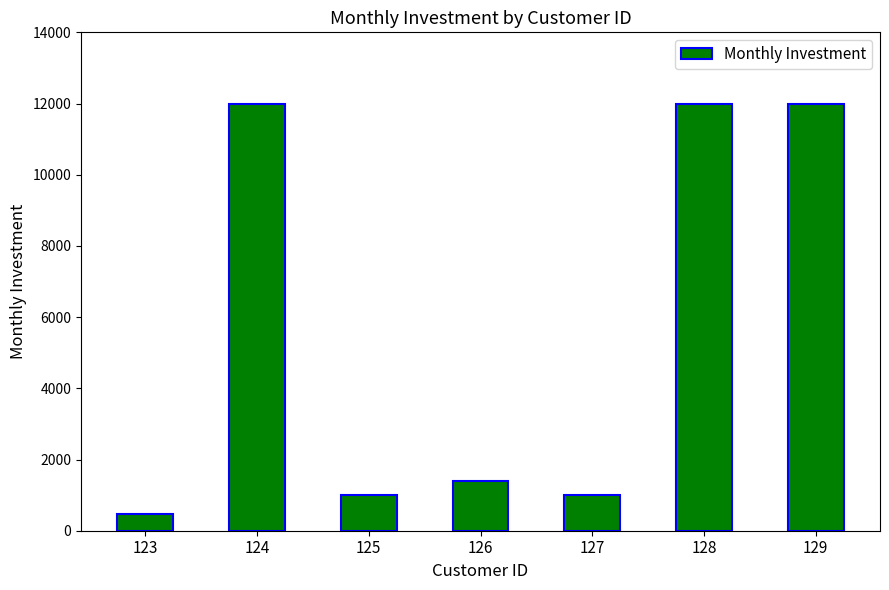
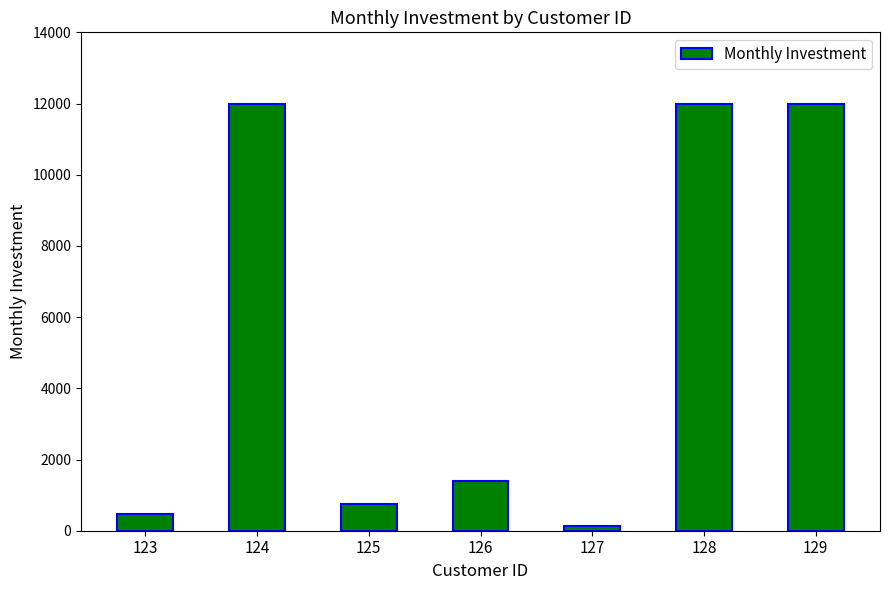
125: 1000 -> 800
127: 1000 -> 100
